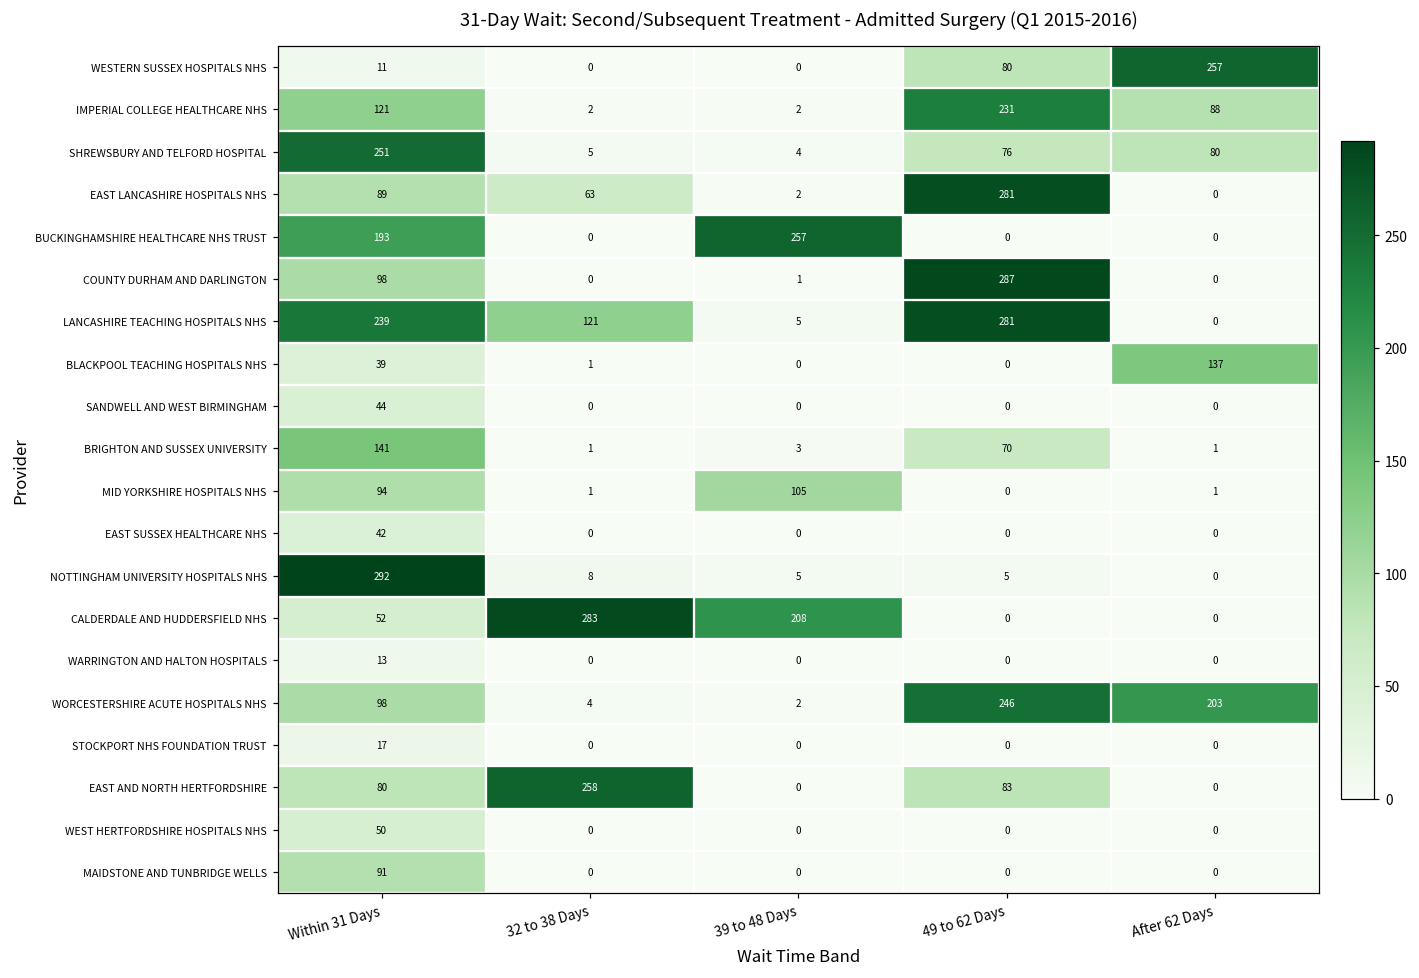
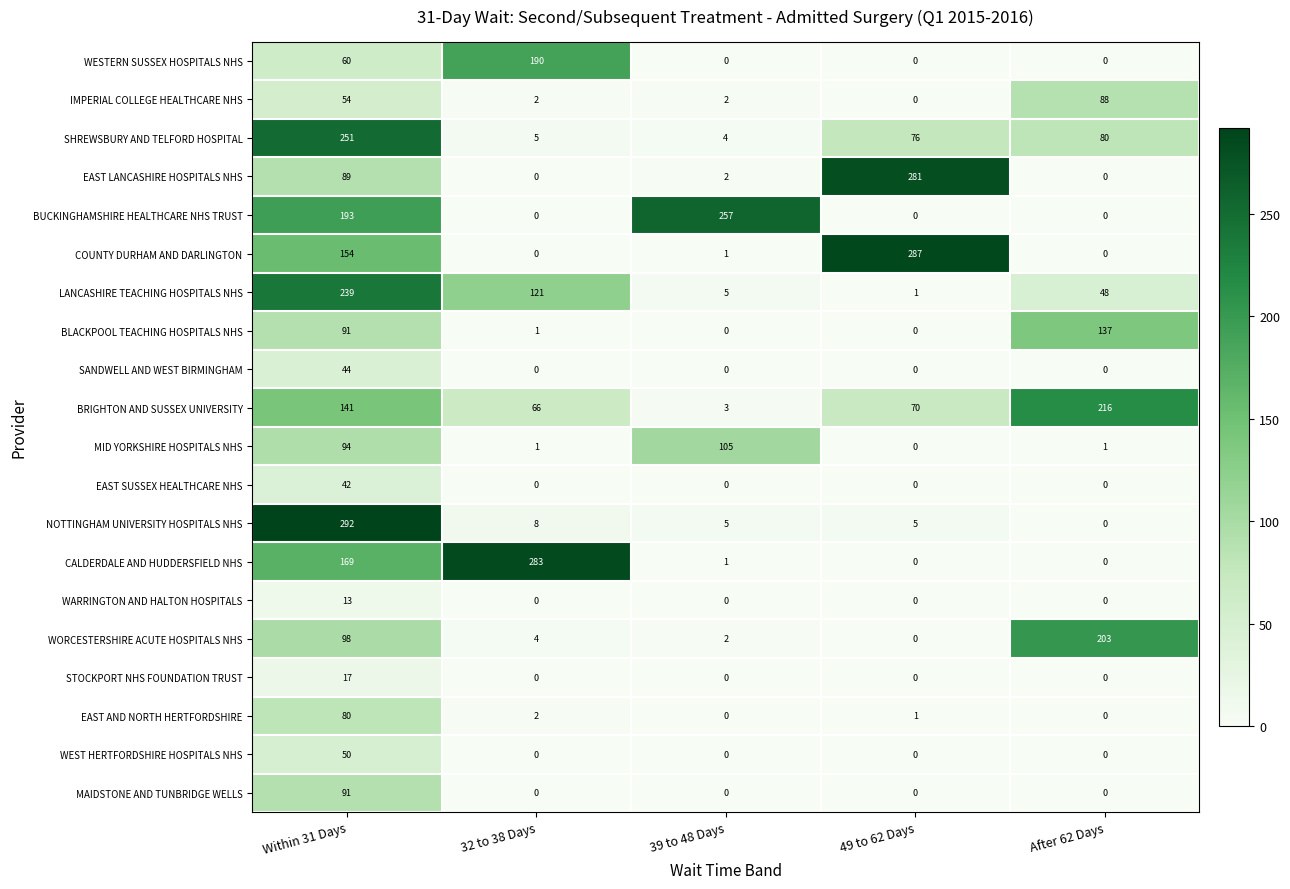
WESTERN SUSSEX HOSPITALS NHS, Within 31 Days: 11 -> 60
WESTERN SUSSEX HOSPITALS NHS, 32 to 38 Days: 0 -> 190
WESTERN SUSSEX HOSPITALS NHS, 49 to 62 Days: 80 -> 0
WESTERN SUSSEX HOSPITALS NHS, After 62 Days: 257 -> 0
IMPERIAL COLLEGE HEALTHCARE NHS, Within 31 Days: 121 -> 54
IMPERIAL COLLEGE HEALTHCARE NHS, 49 to 62 Days: 231 -> 0
EAST LANCASHIRE HOSPITALS NHS, 32 to 38 Days: 63 -> 0
COUNTY DURHAM AND DARLINGTON, Within 31 Days: 98 -> 154
LANCASHIRE TEACHING HOSPITALS NHS, 49 to 62 Days: 281 -> 1
LANCASHIRE TEACHING HOSPITALS NHS, After 62 Days: 0 -> 48
BLACKPOOL TEACHING HOSPITALS NHS, Within 31 Days: 39 -> 91
BRIGHTON AND SUSSEX UNIVERSITY, 32 to 38 Days: 1 -> 66
BRIGHTON AND SUSSEX UNIVERSITY, After 62 Days: 1 -> 216
CALDERDALE AND HUDDERSFIELD NHS, Within 31 Days: 52 -> 169
CALDERDALE AND HUDDERSFIELD NHS, 39 to 48 Days: 208 -> 1
WORCESTERSHIRE ACUTE HOSPITALS NHS, 49 to 62 Days: 246 -> 0
EAST AND NORTH HERTFORDSHIRE, 32 to 38 Days: 258 -> 2
EAST AND NORTH HERTFORDSHIRE, 49 to 62 Days: 83 -> 1
